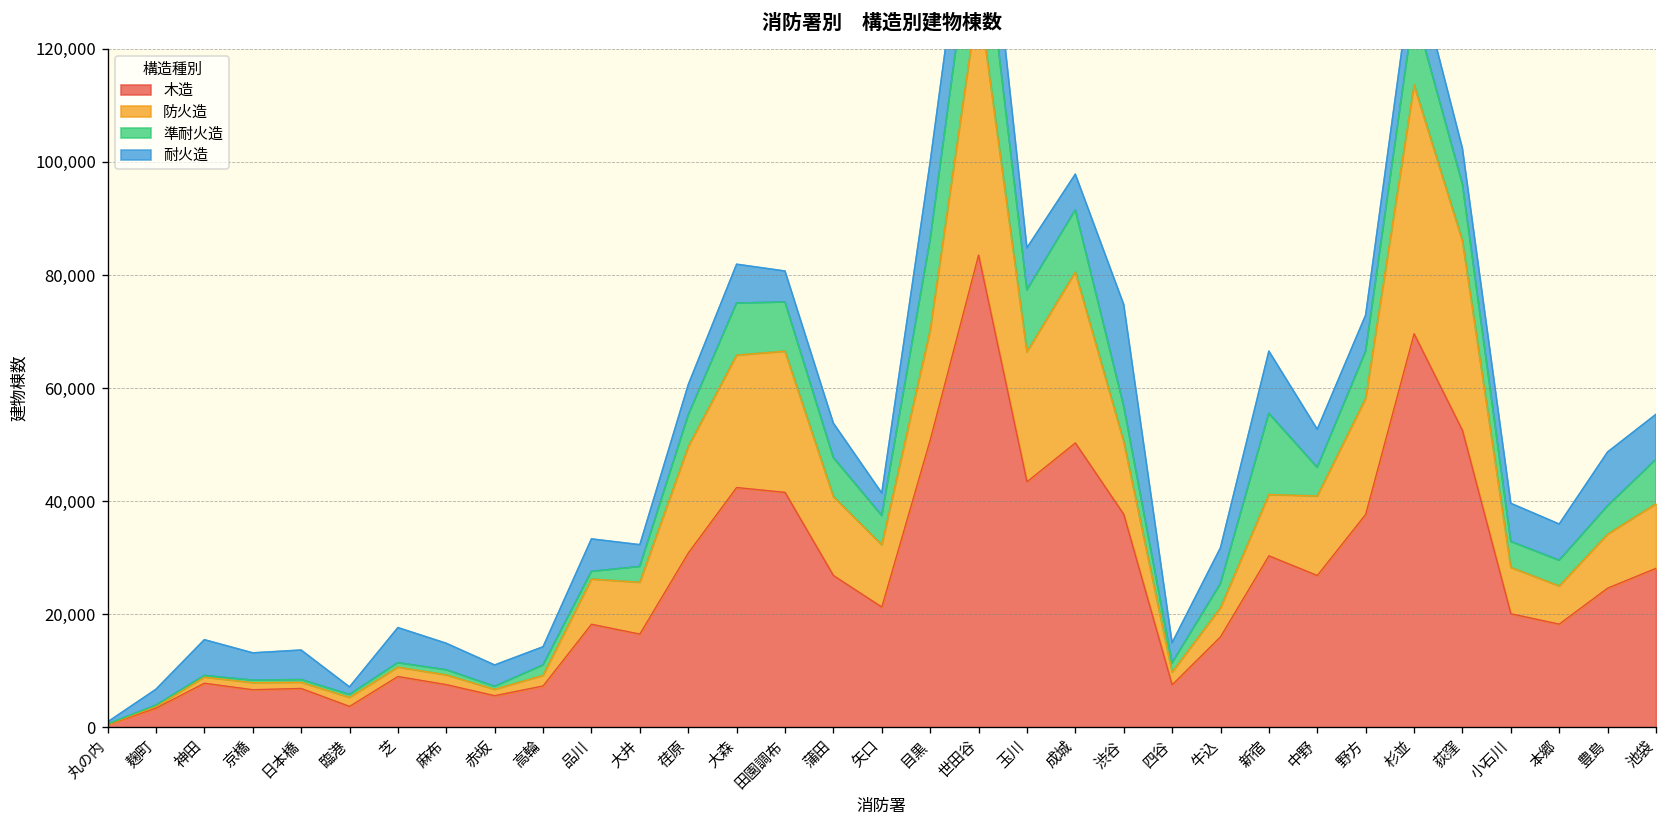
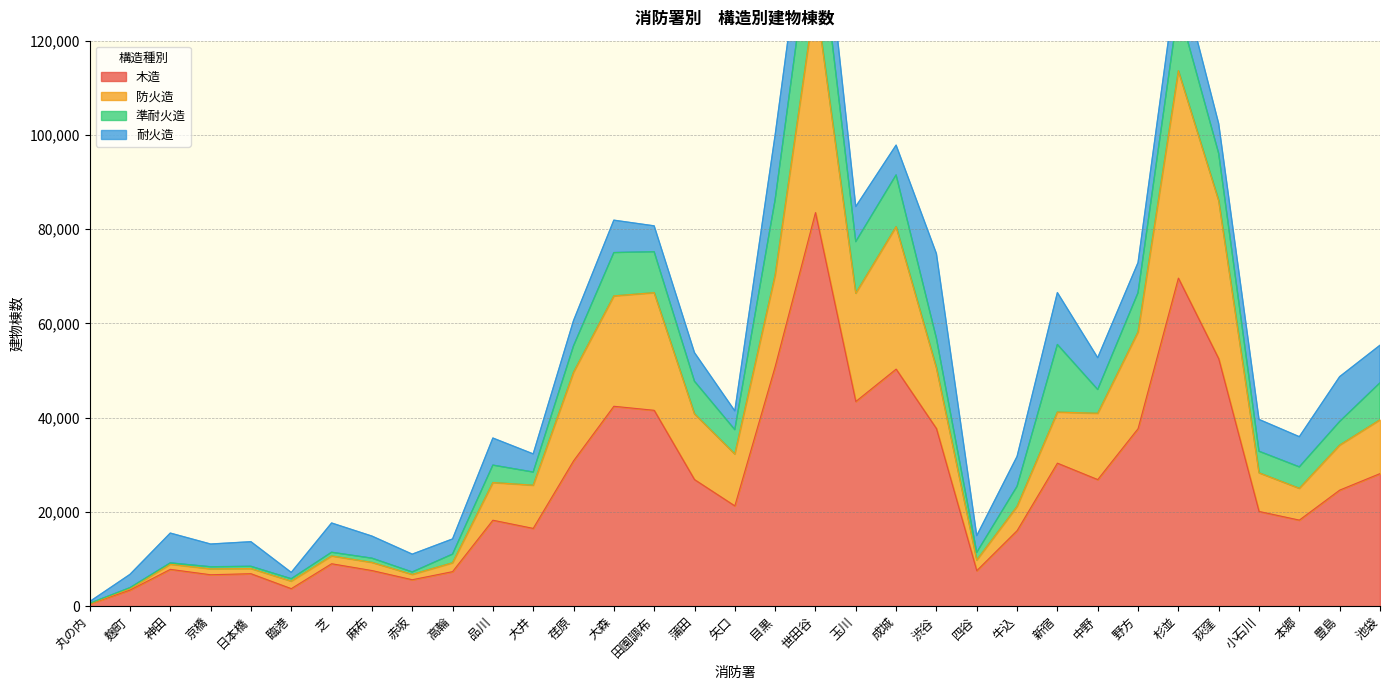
準耐火造, 品川: 1,000 -> 4,000
